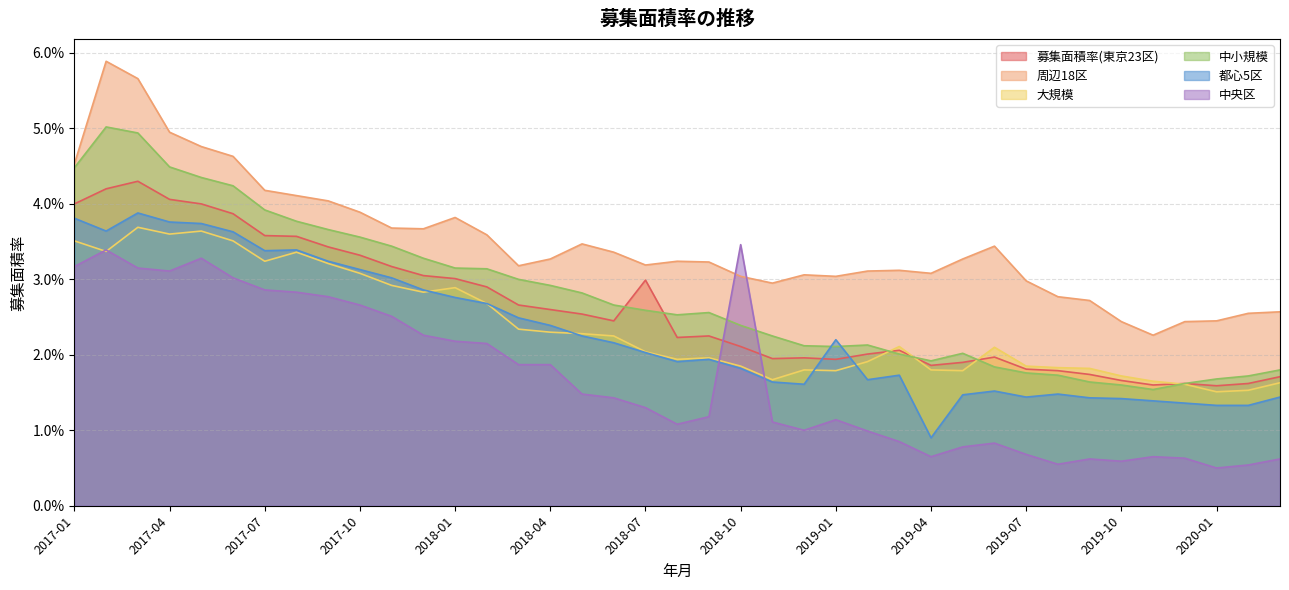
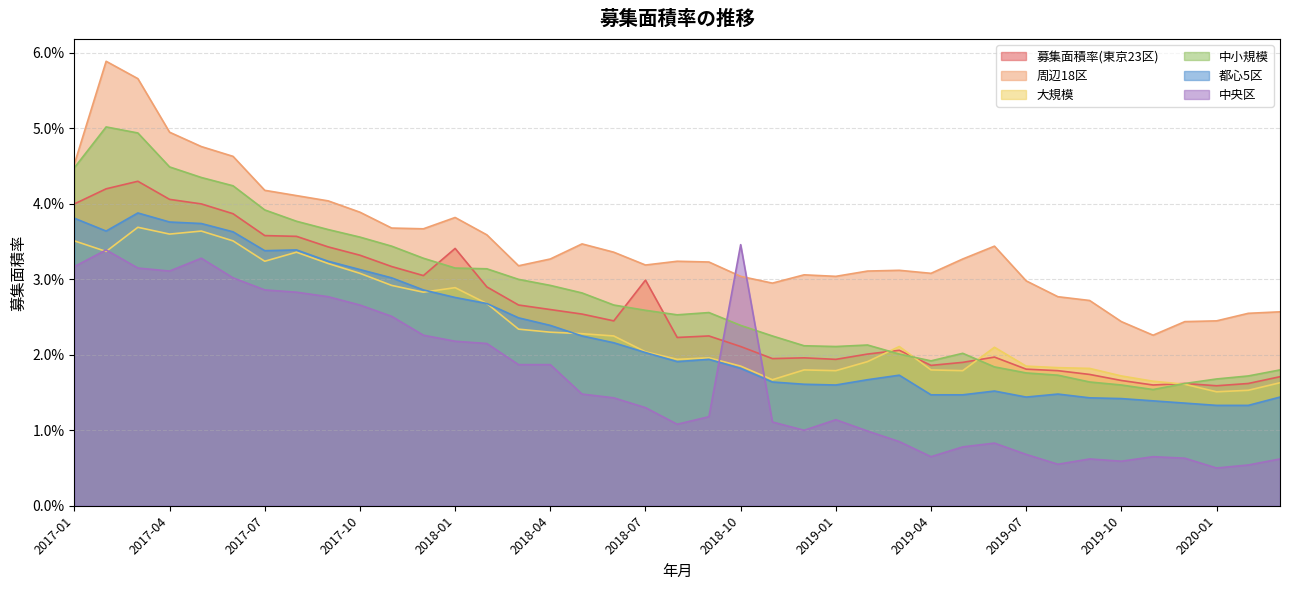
募集面積率(東京23区), 2018-01: 3.0% -> 3.4%
都心5区, 2019-01: 2.2% -> 1.6%
都心5区, 2019-04: 0.9% -> 1.5%
